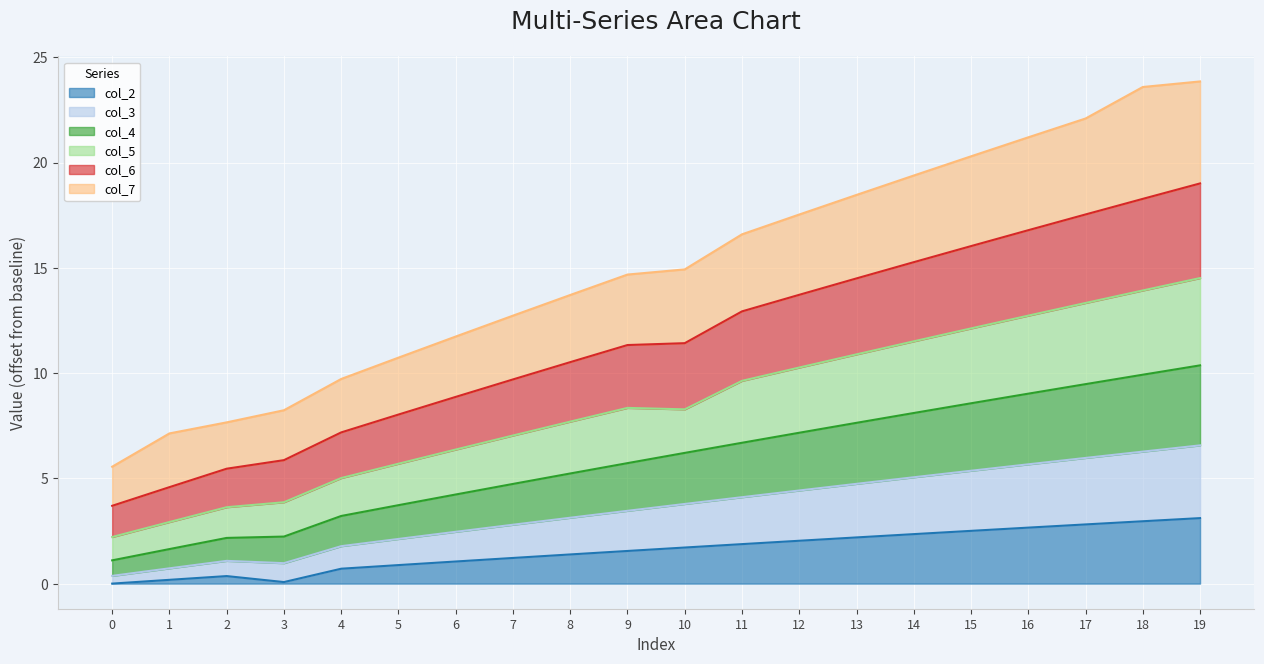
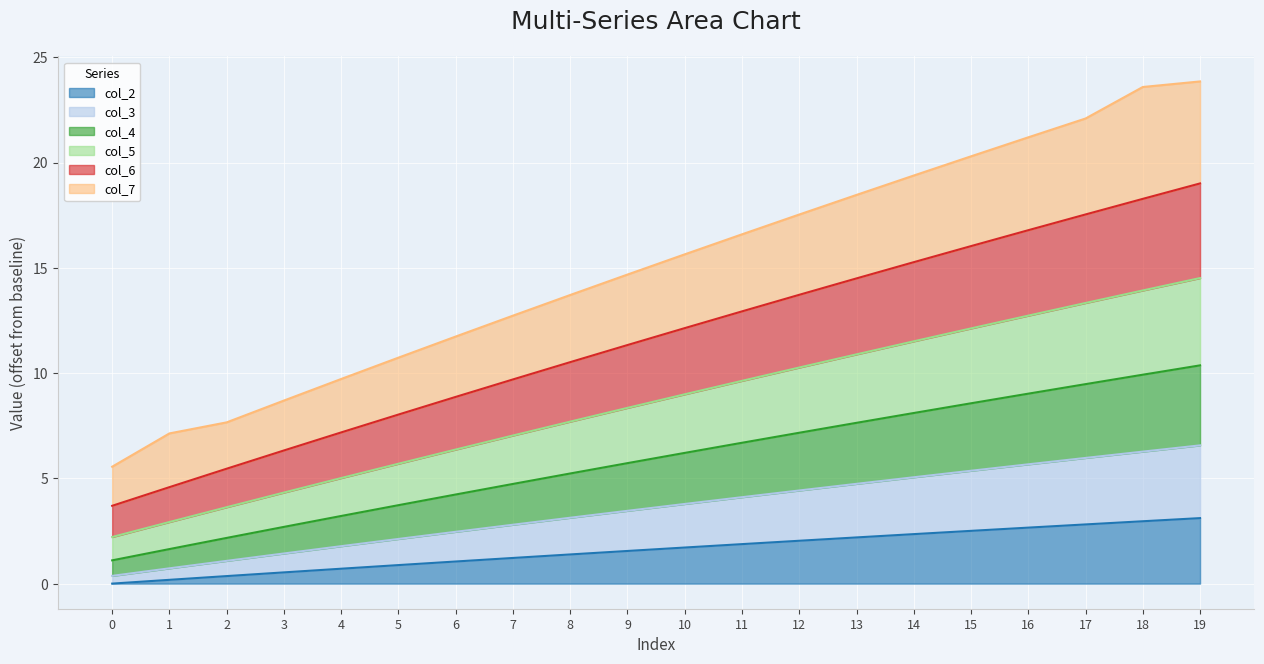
col_2, 3: 0.1 -> 0.5
col_5, 10: 2.1 -> 2.8
